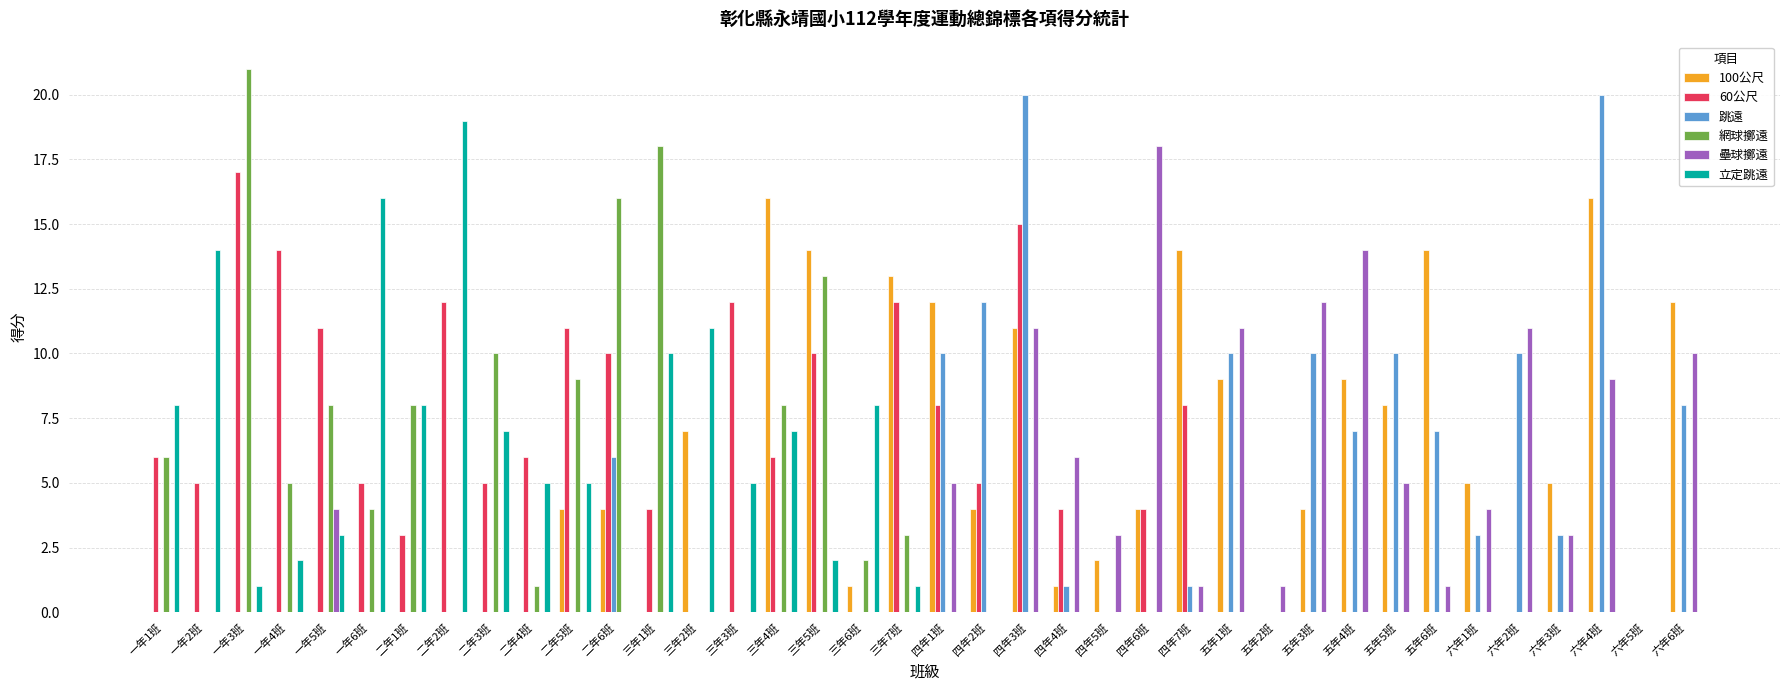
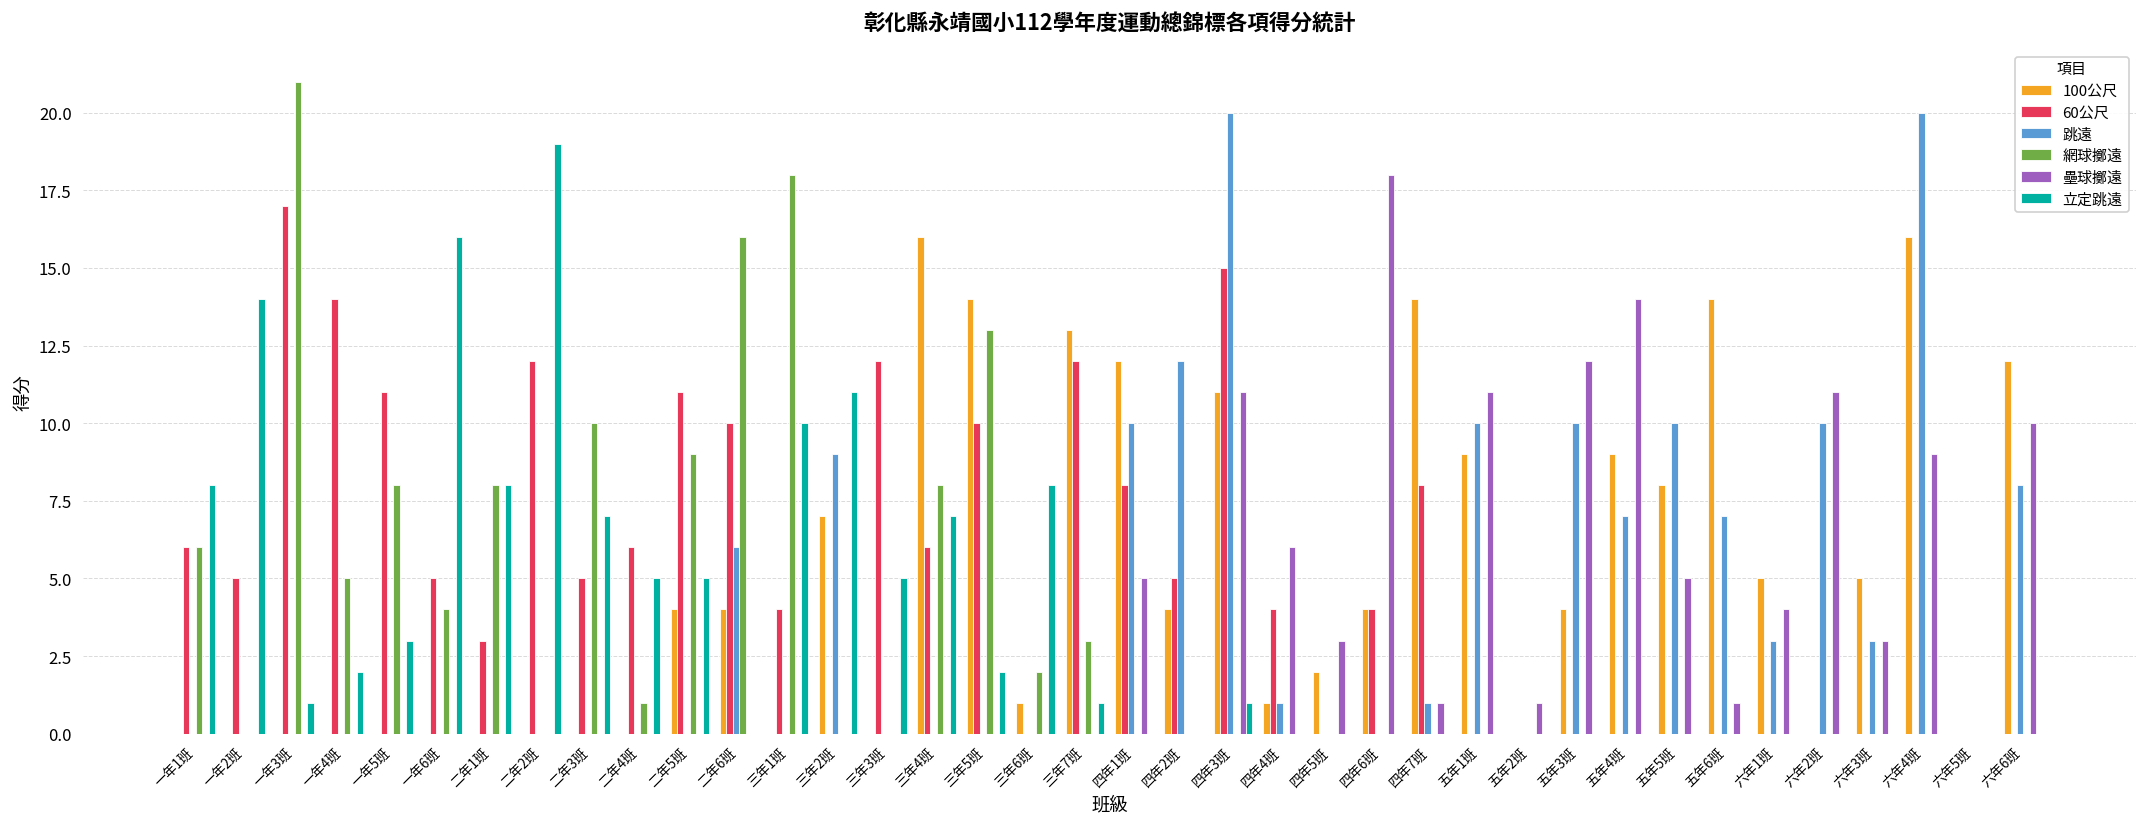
壘球擲遠, 一年5班: 4 -> 0
跳遠, 三年2班: 0 -> 9
立定跳遠, 四年3班: 0 -> 1
